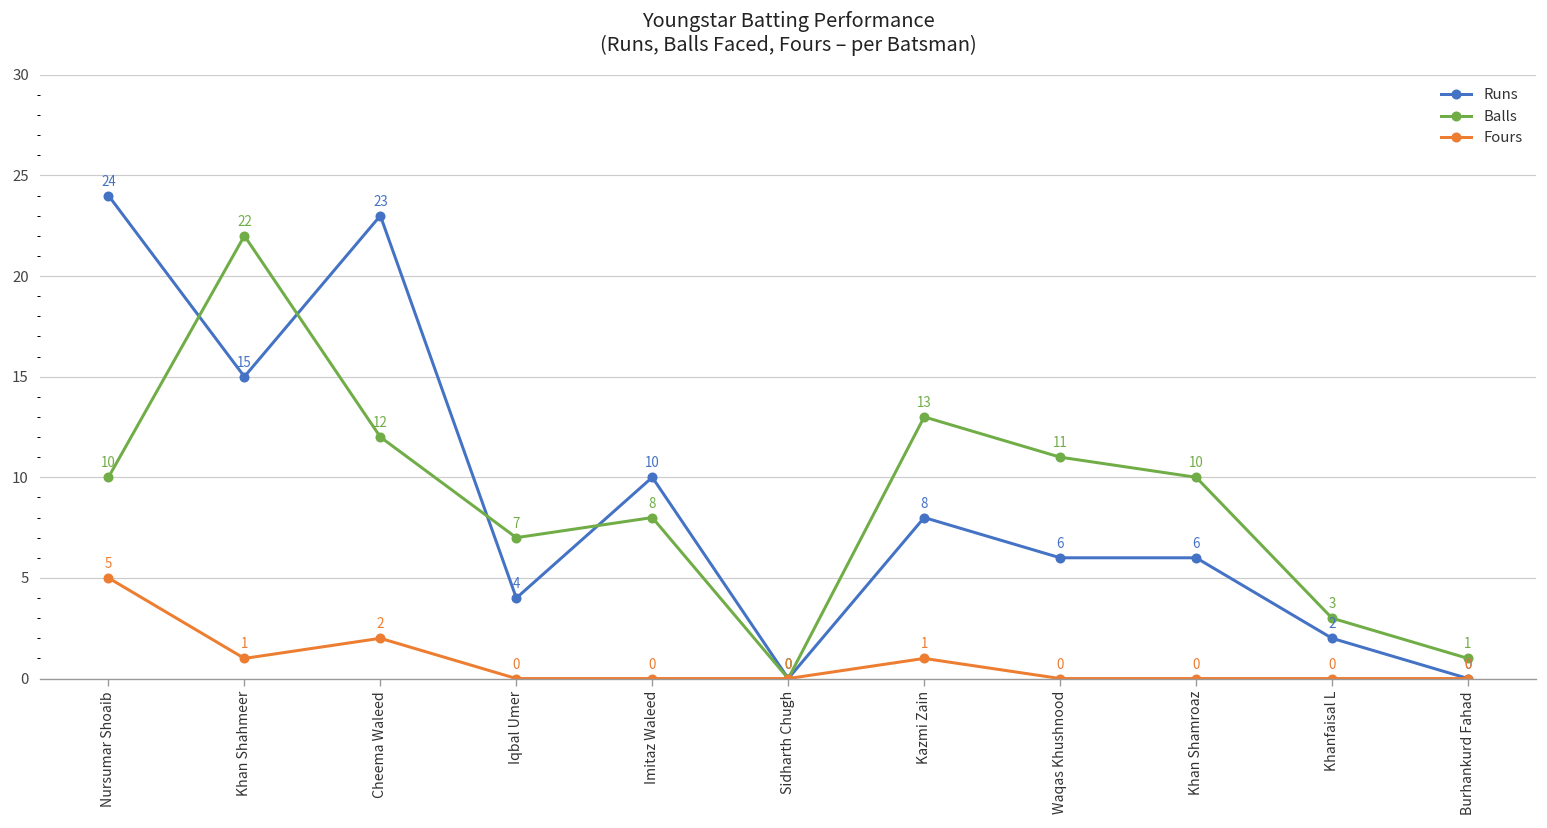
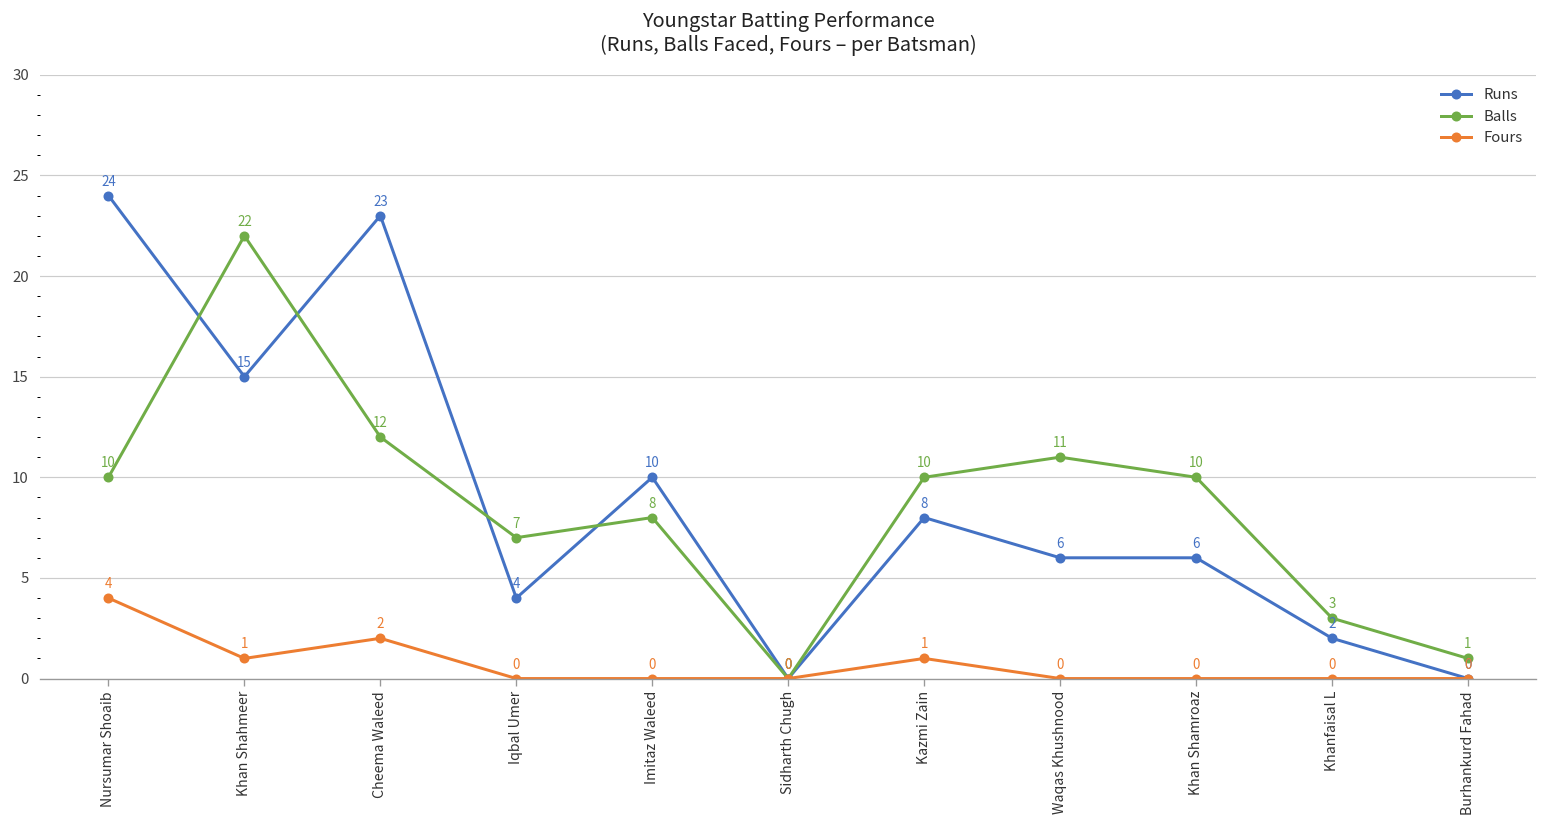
Fours, Nursumar Shoaib: 5 -> 4
Balls, Kazmi Zain: 13 -> 10
